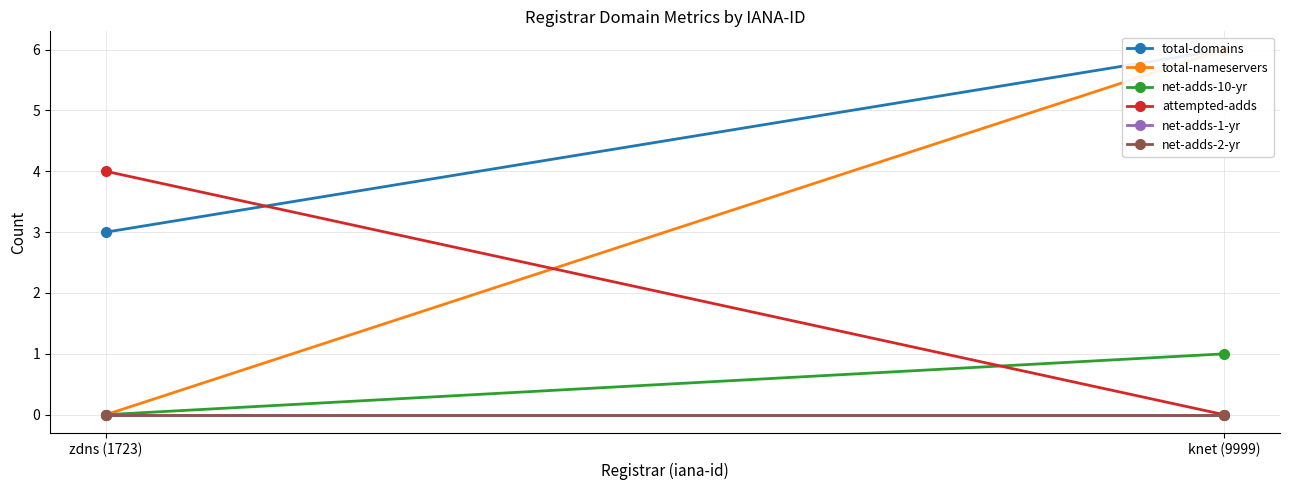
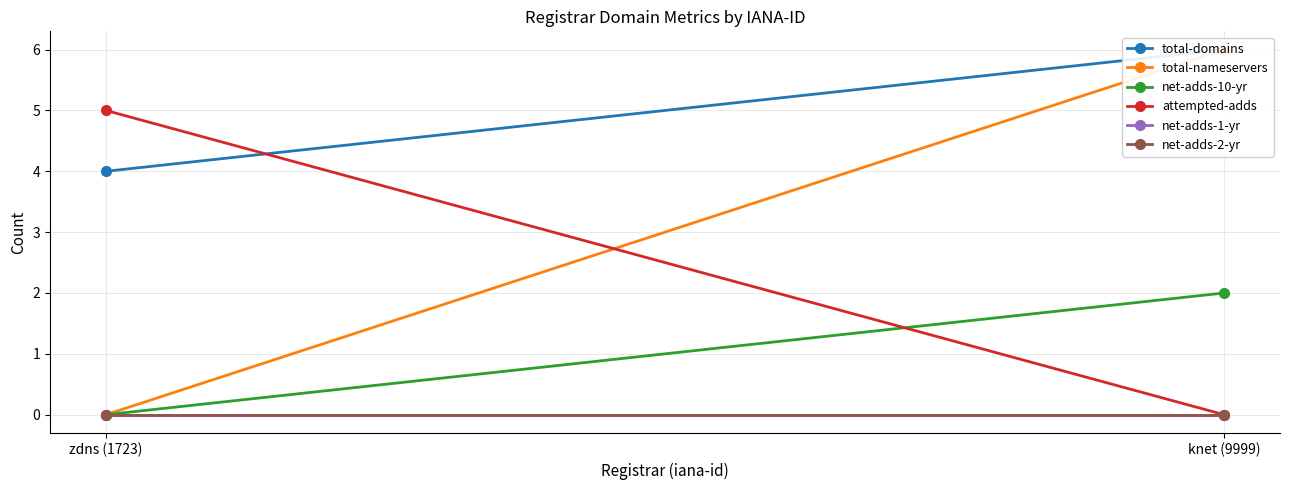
total-domains, zdns (1723): 3 -> 4
attempted-adds, zdns (1723): 4 -> 5
net-adds-10-yr, knet (9999): 1 -> 2
